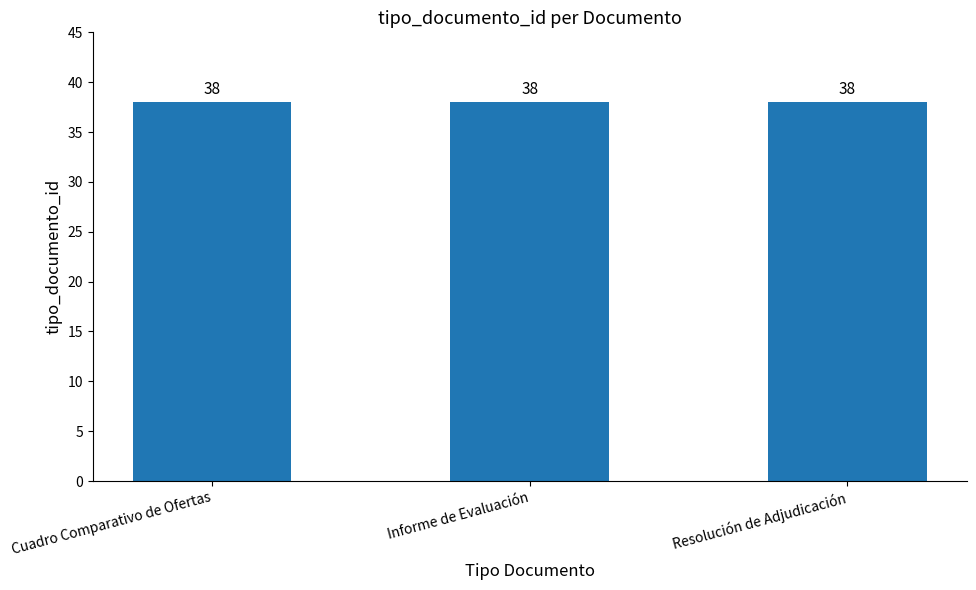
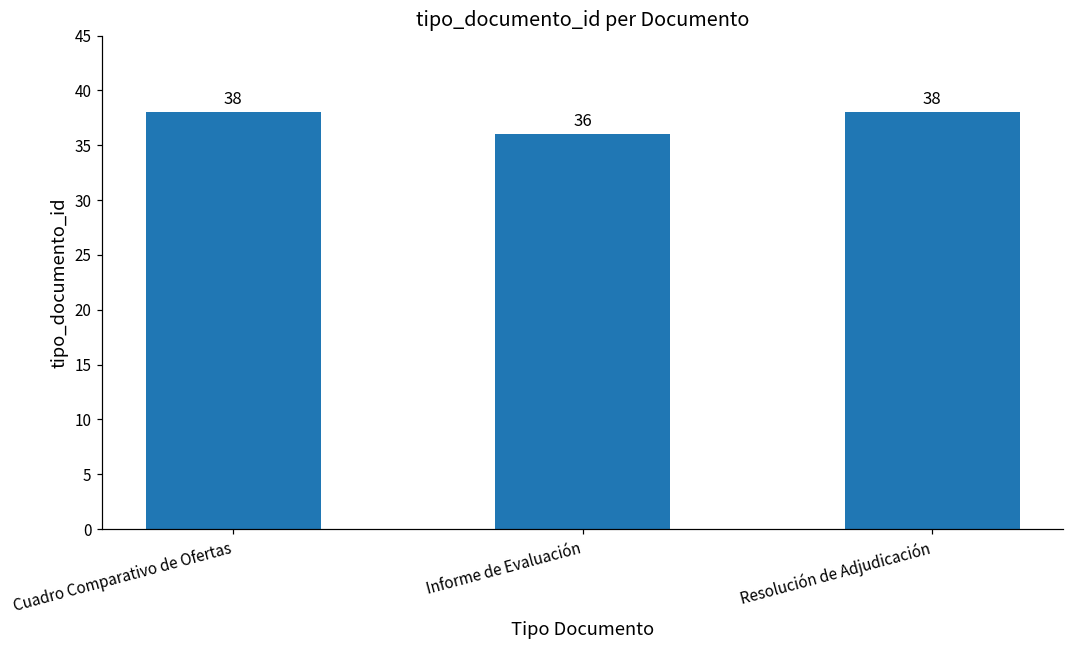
Informe de Evaluación: 38 -> 36
